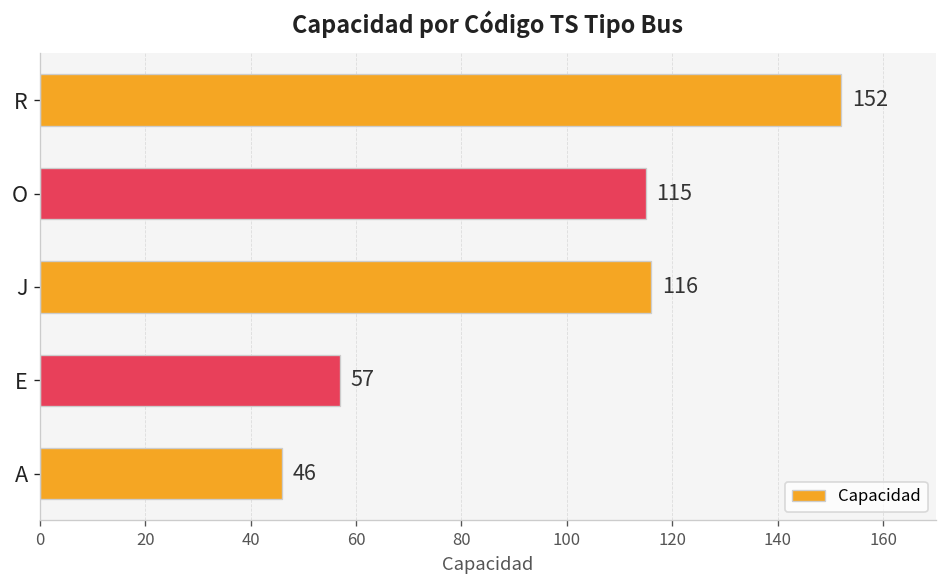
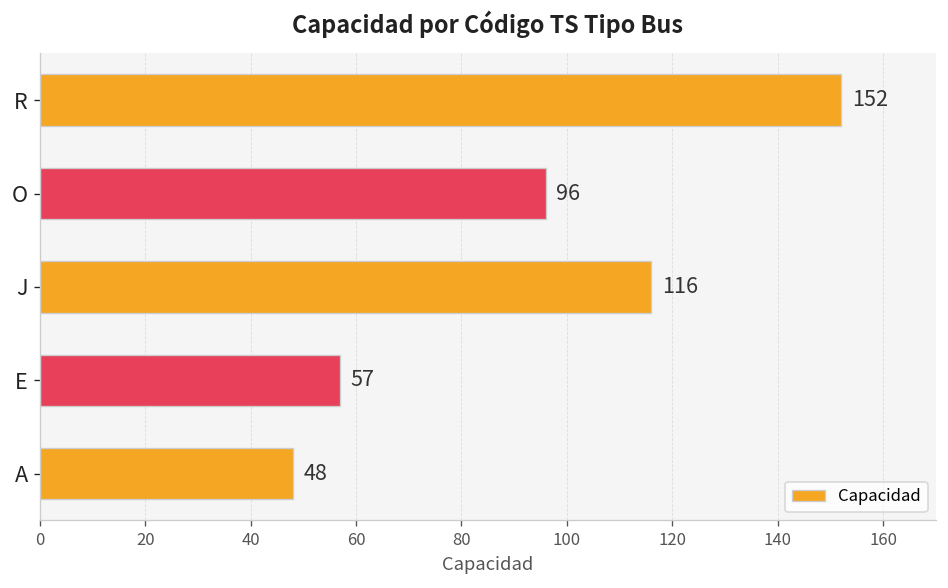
O: 115 -> 96
A: 46 -> 48
